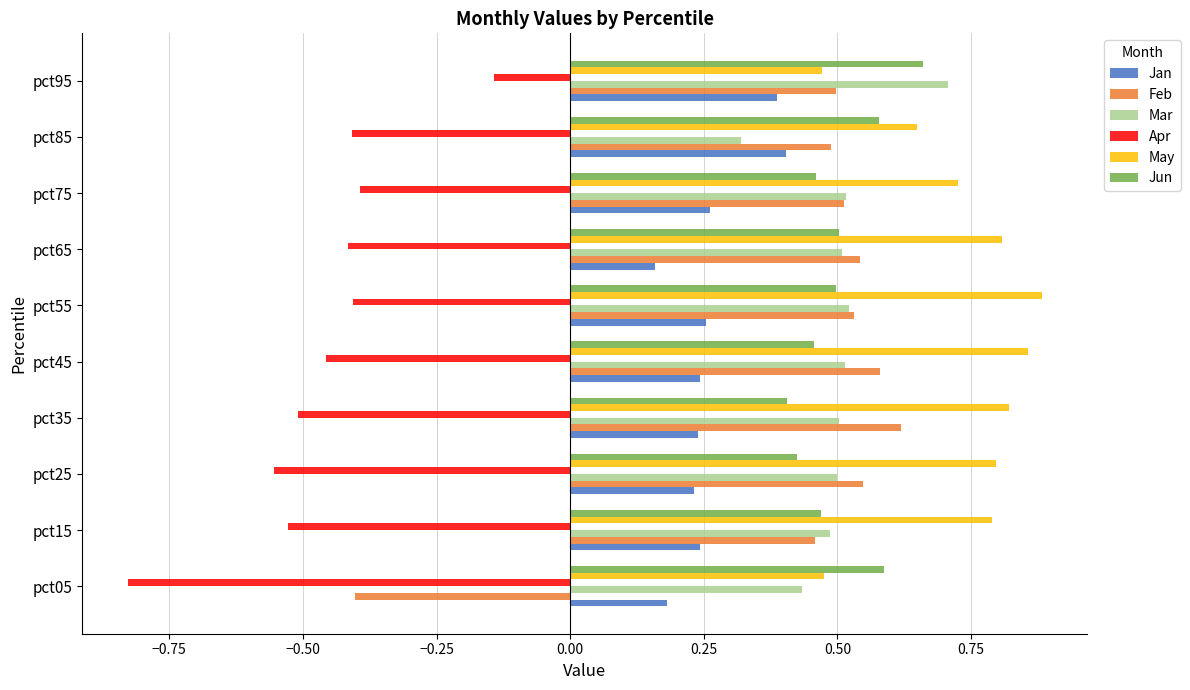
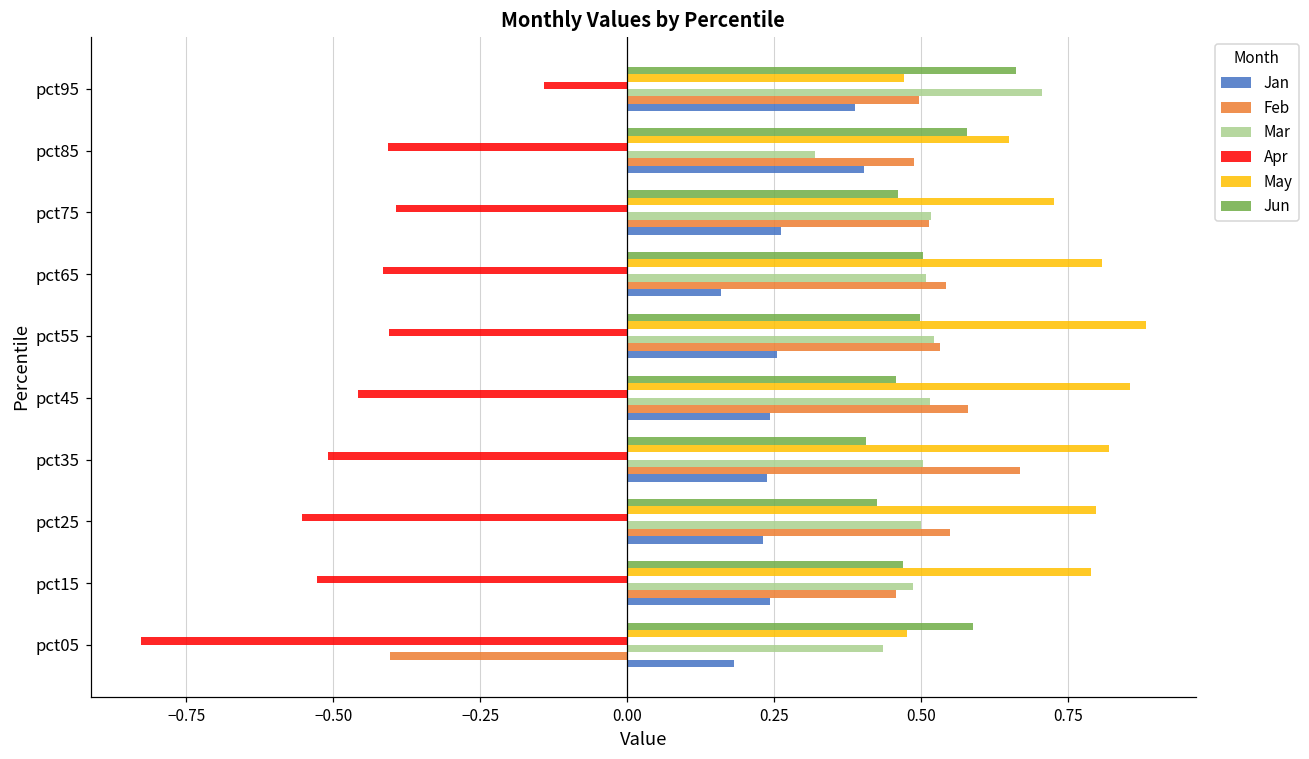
Feb, pct35: 0.62 -> 0.67
